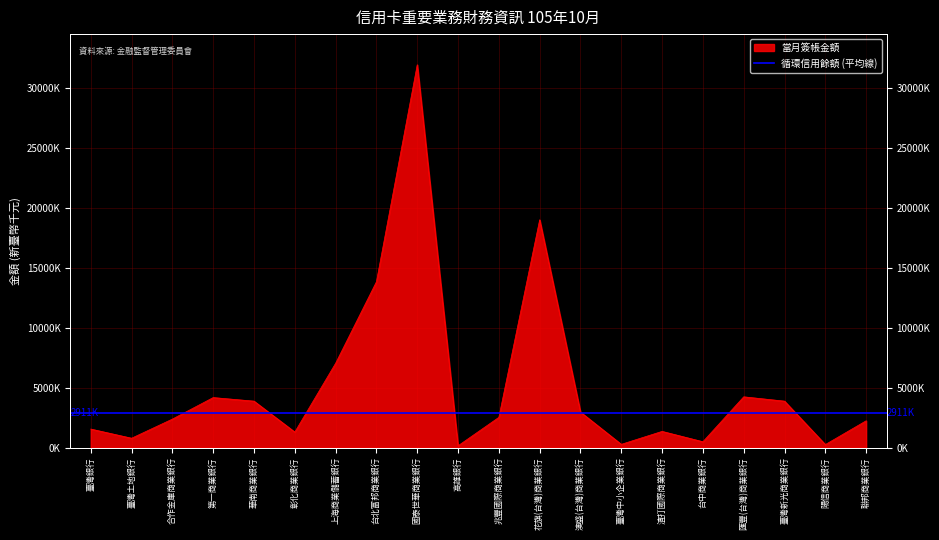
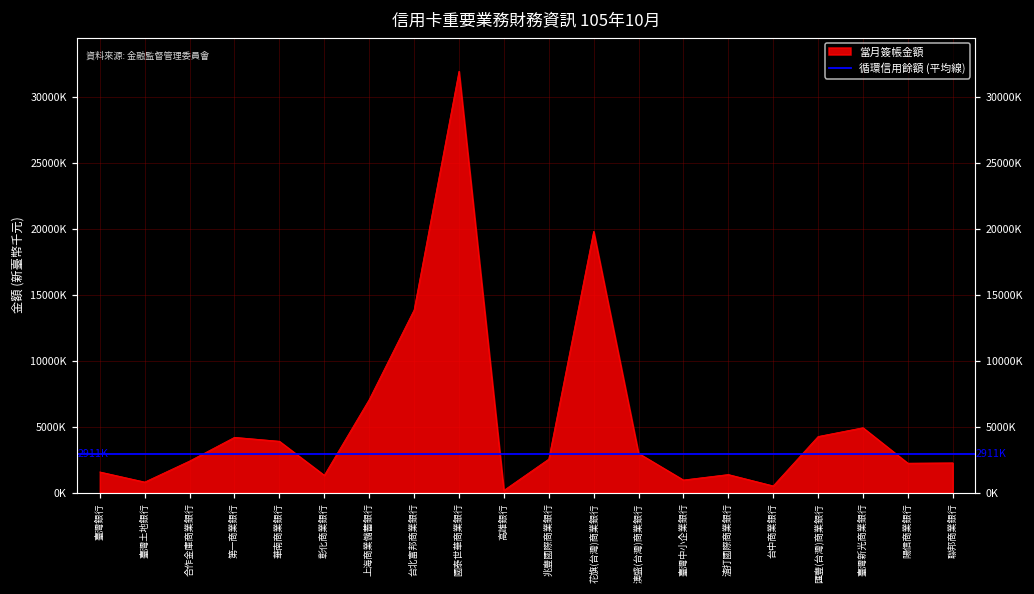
花旗(台灣)商業銀行: 19000000 -> 19800000
臺灣中小企業銀行: 300000 -> 1000000
臺灣新光商業銀行: 3900000 -> 4900000
陽信商業銀行: 300000 -> 2200000
